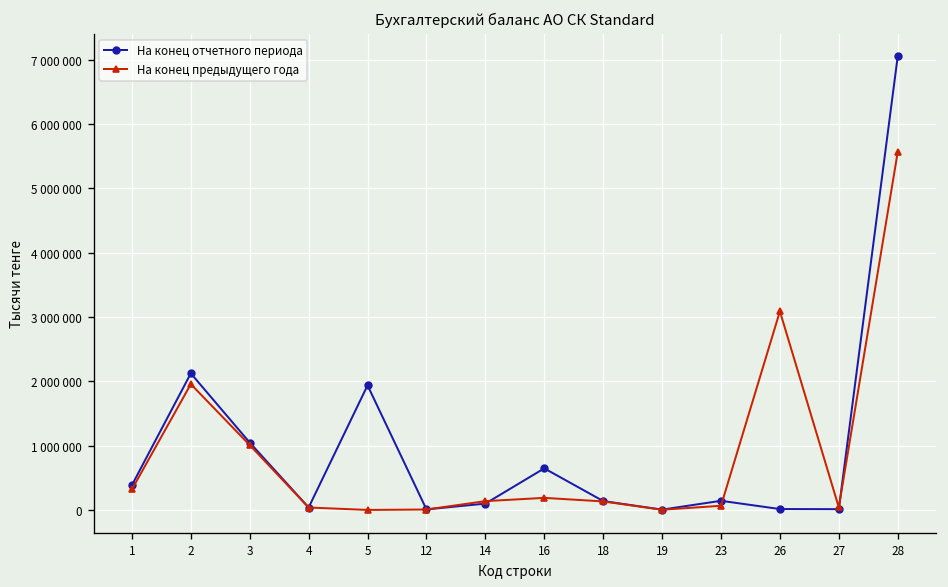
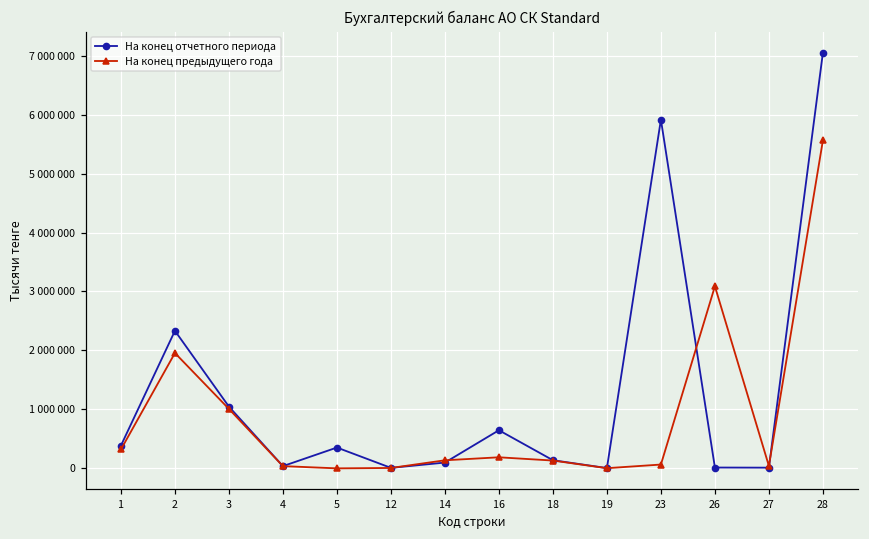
На конец отчетного периода, 2: 2100000 -> 2300000
На конец отчетного периода, 5: 1900000 -> 400000
На конец отчетного периода, 23: 100000 -> 5900000
